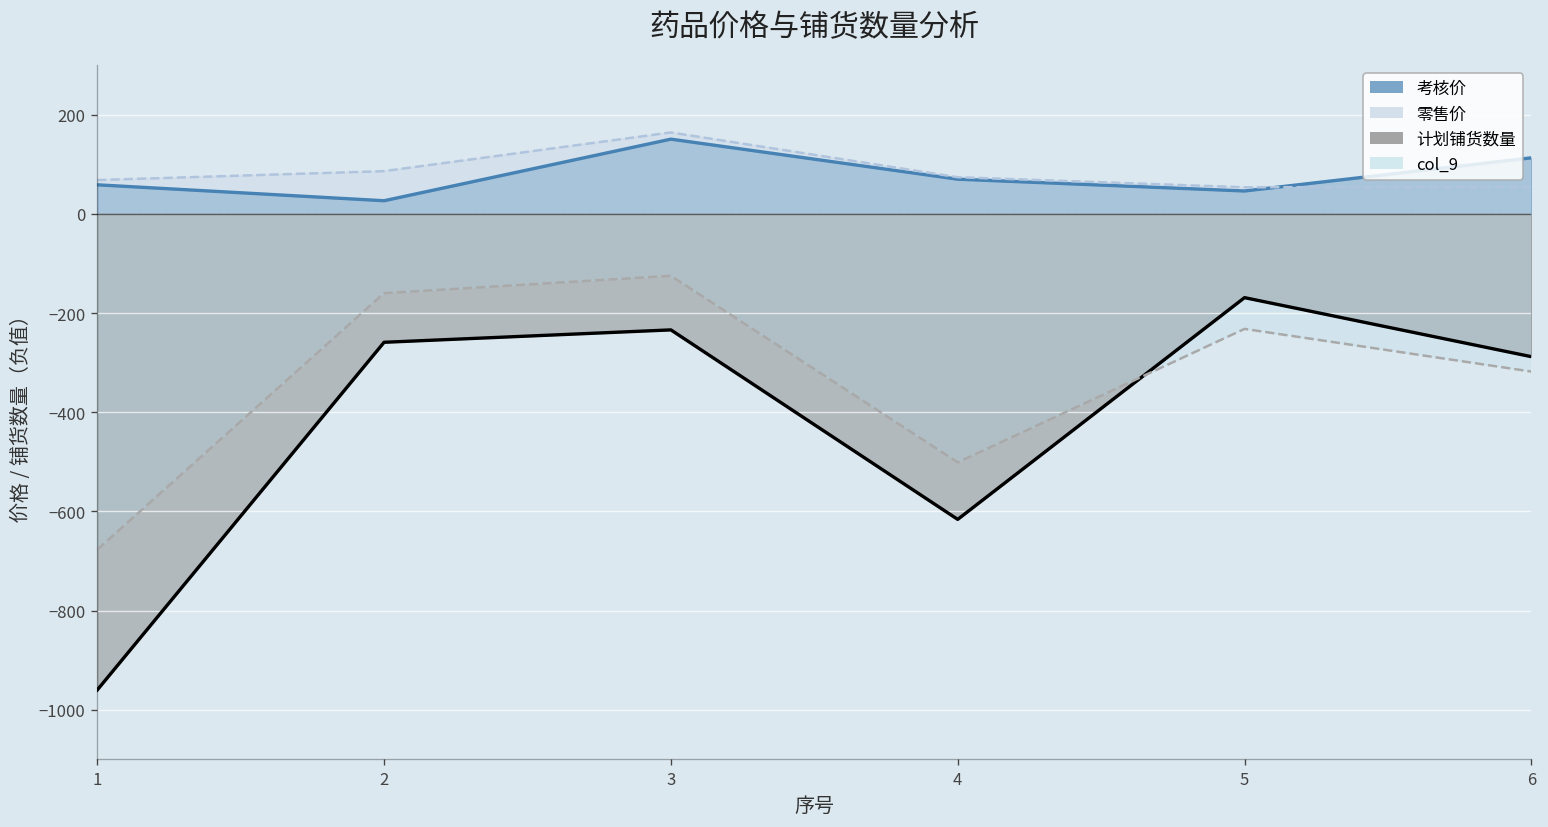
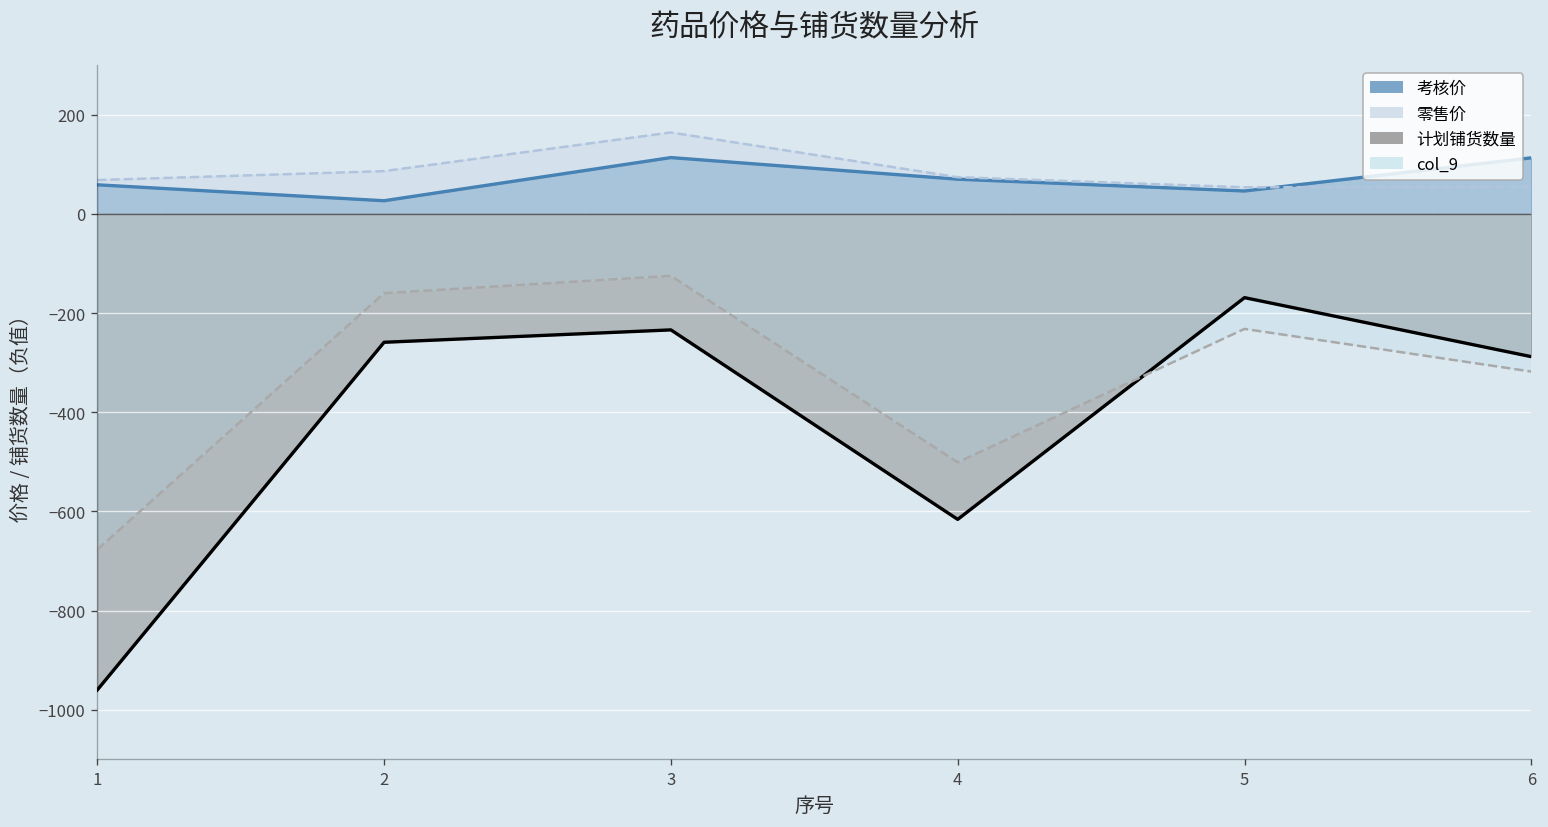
考核价, 3: 150 -> 110
